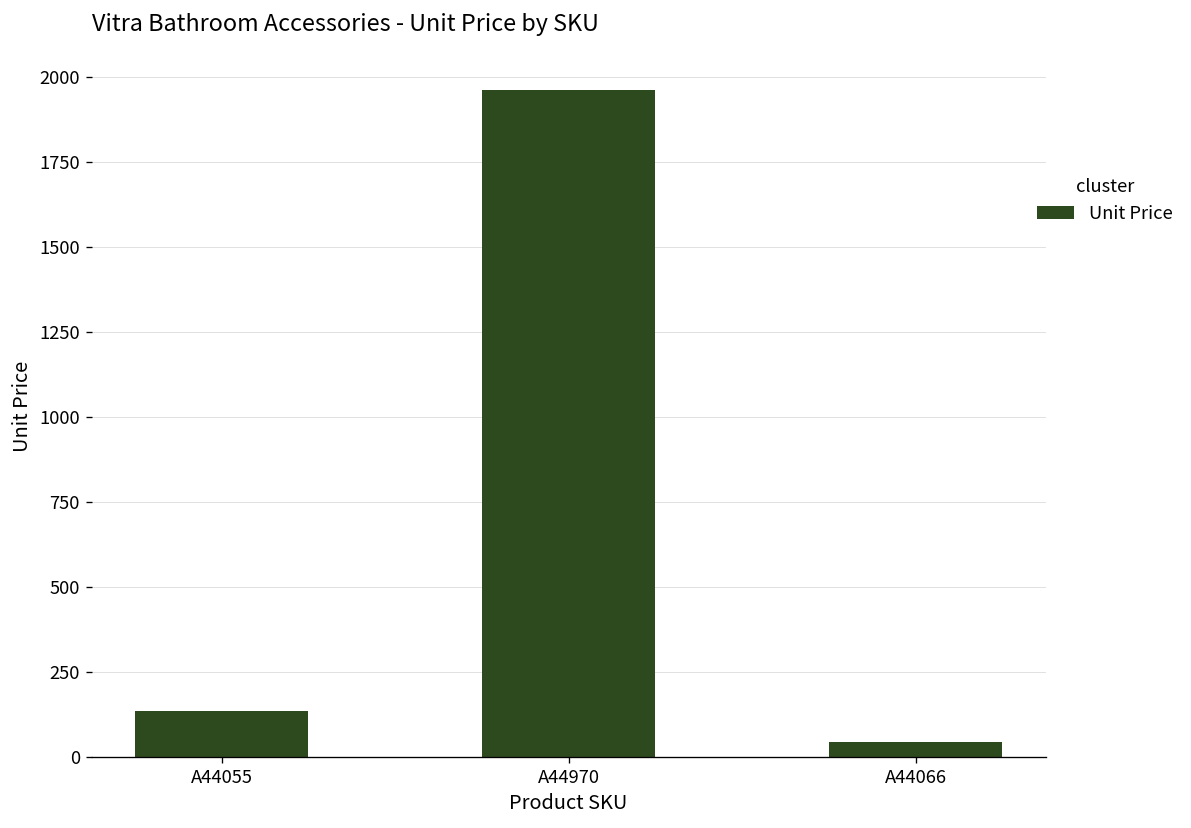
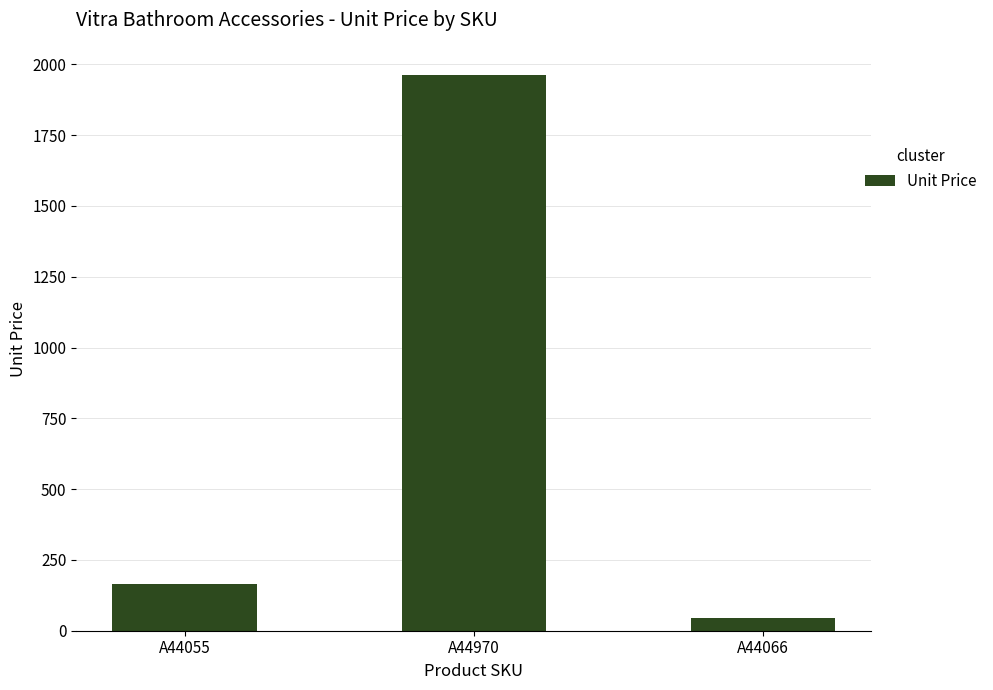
A44055: 140 -> 170
